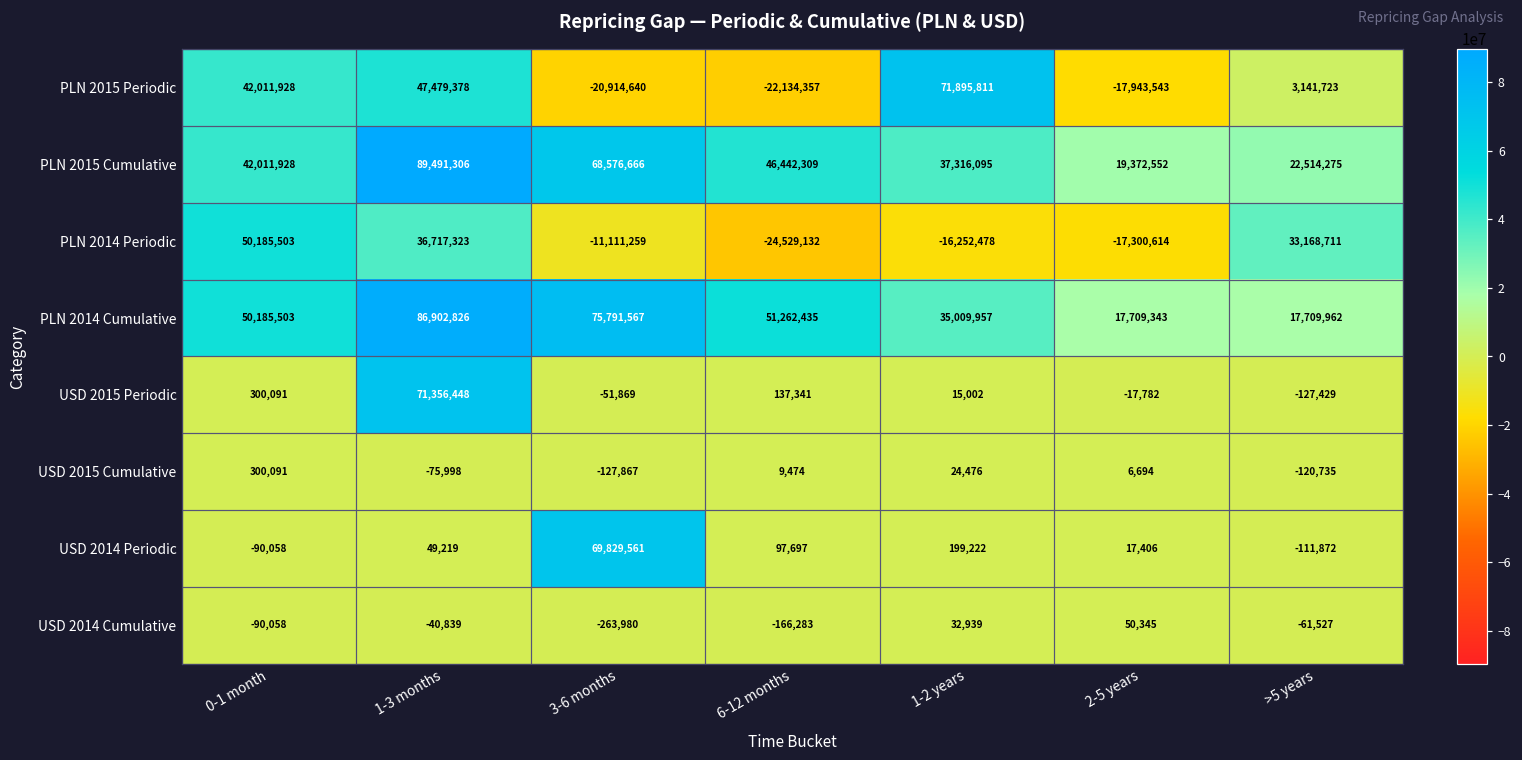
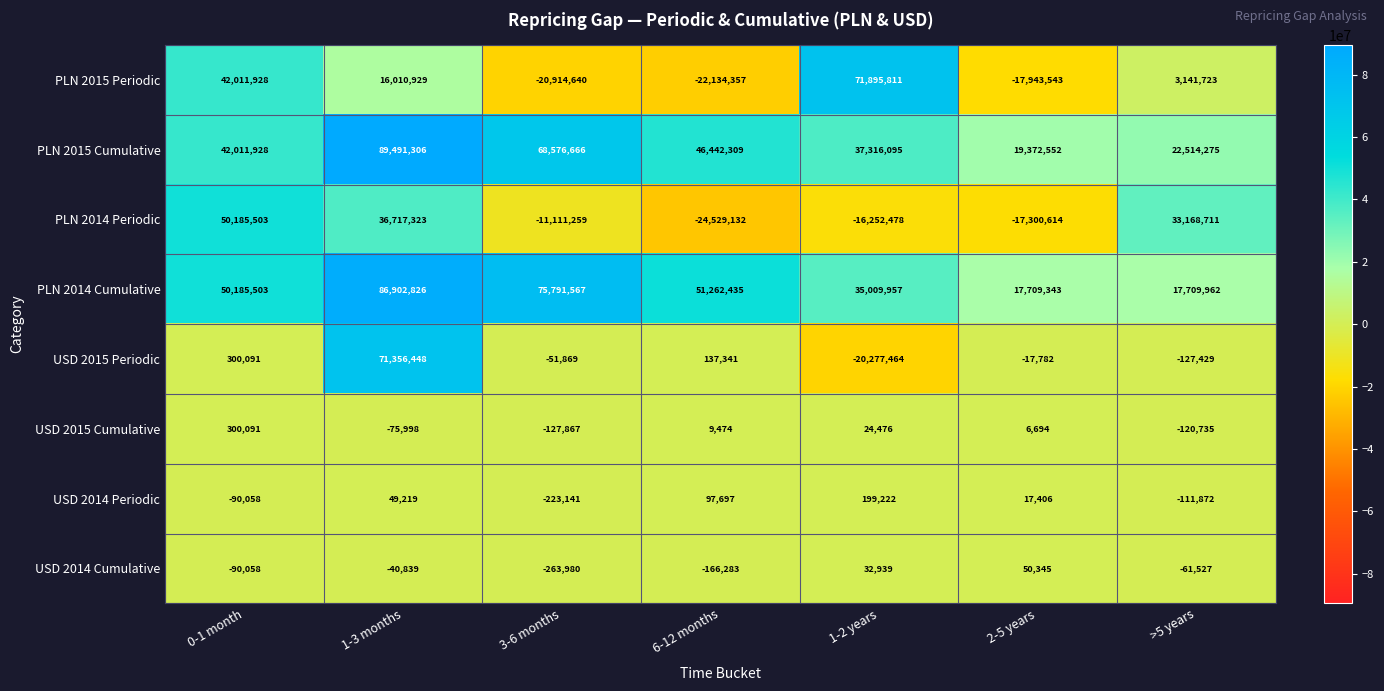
PLN 2015 Periodic, 1-3 months: 47,479,378 -> 16,010,929
USD 2015 Periodic, 1-2 years: 15,002 -> -20,277,464
USD 2014 Periodic, 3-6 months: 69,829,561 -> -223,141
